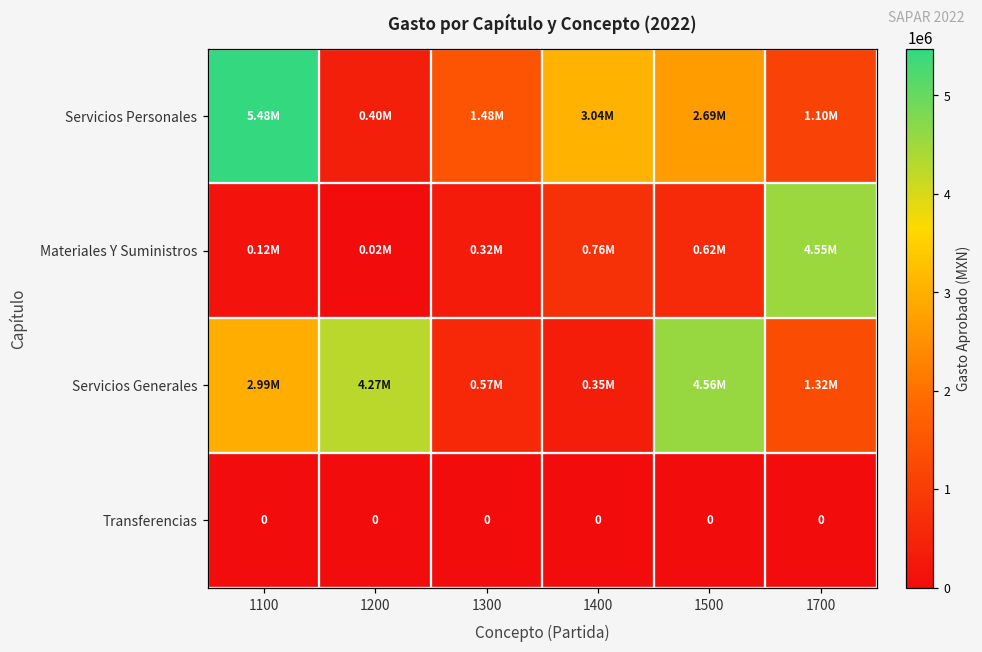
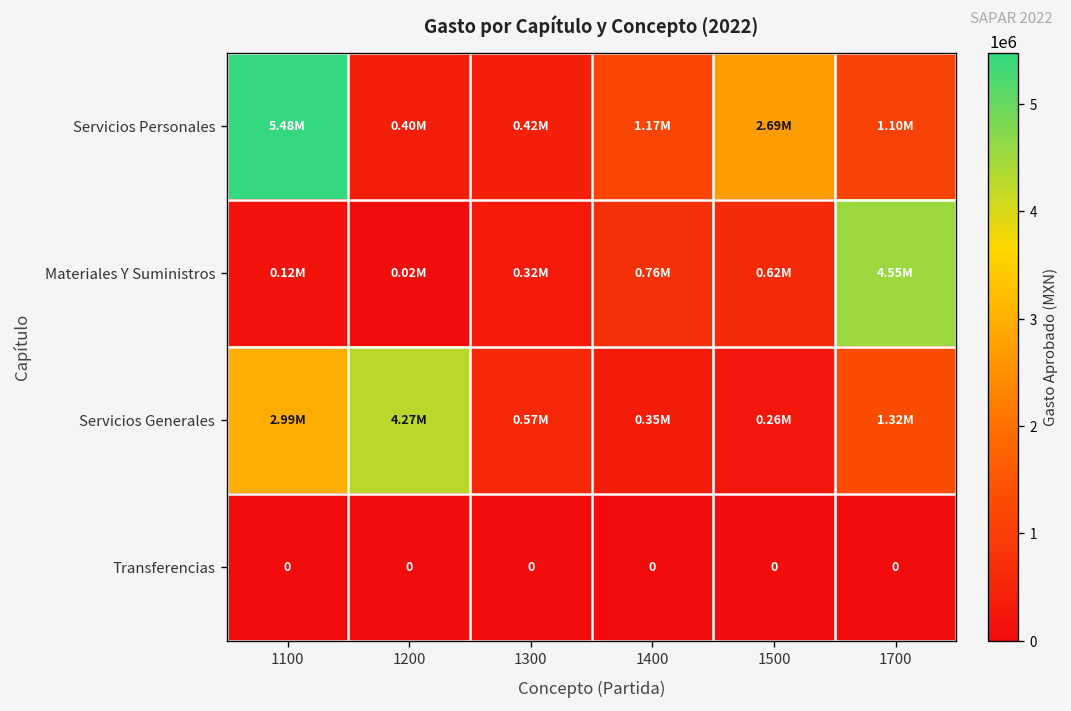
Servicios Personales, 1300: 1.48M -> 0.42M
Servicios Personales, 1400: 3.04M -> 1.17M
Servicios Generales, 1500: 4.56M -> 0.26M
